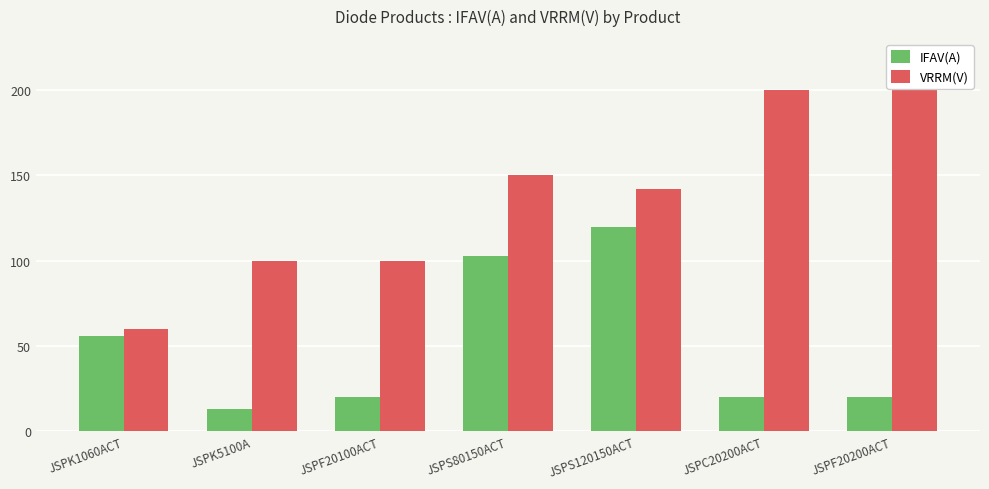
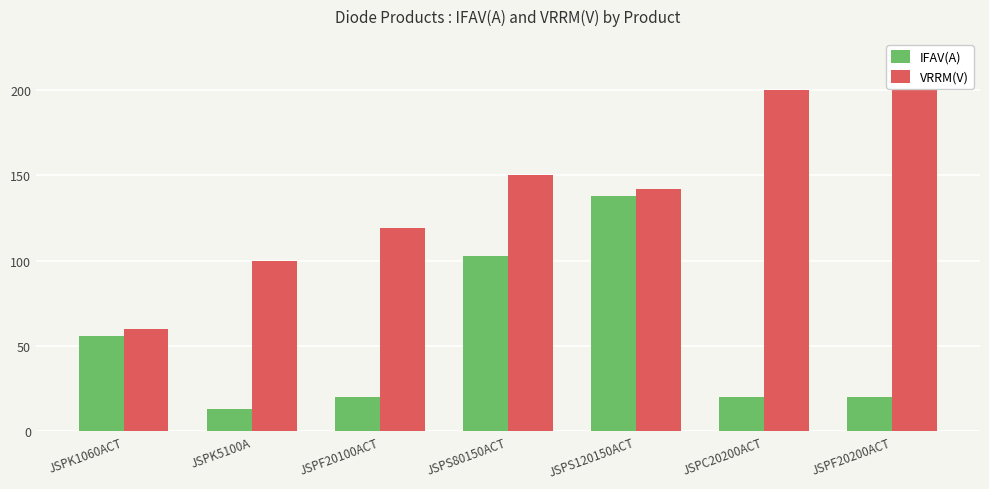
VRRM(V), JSPF20100ACT: 100 -> 119
IFAV(A), JSPS120150ACT: 120 -> 138
